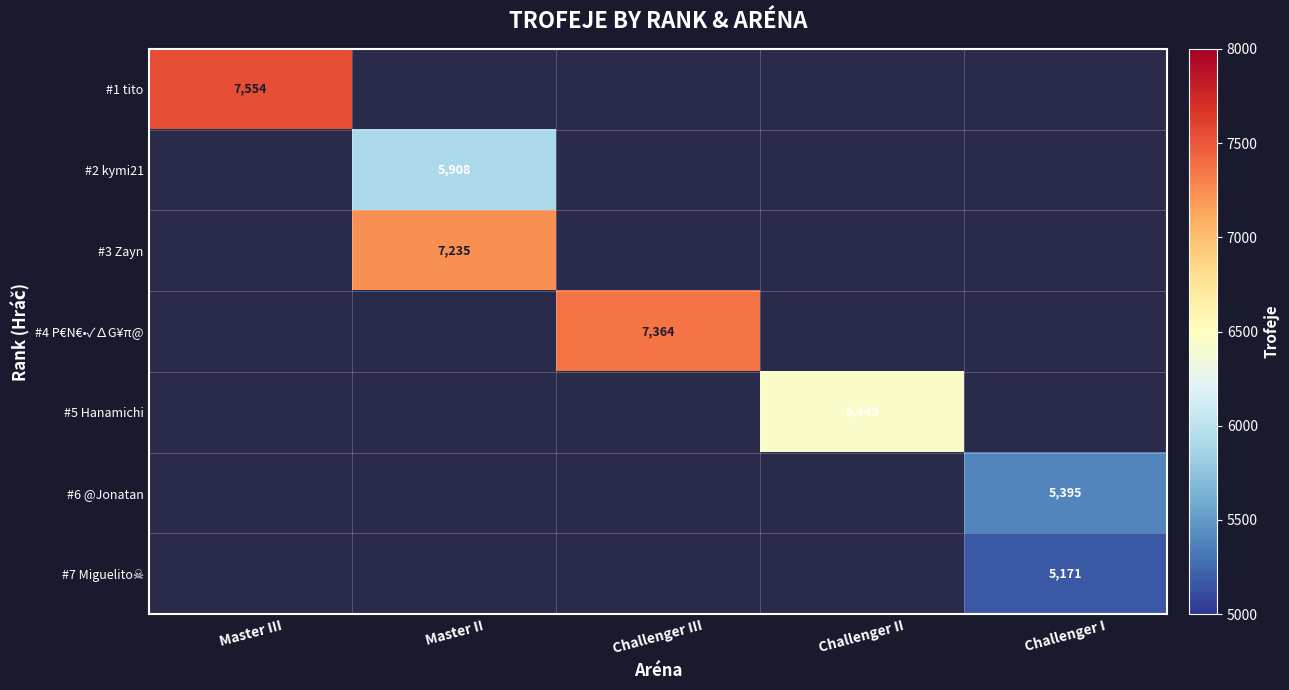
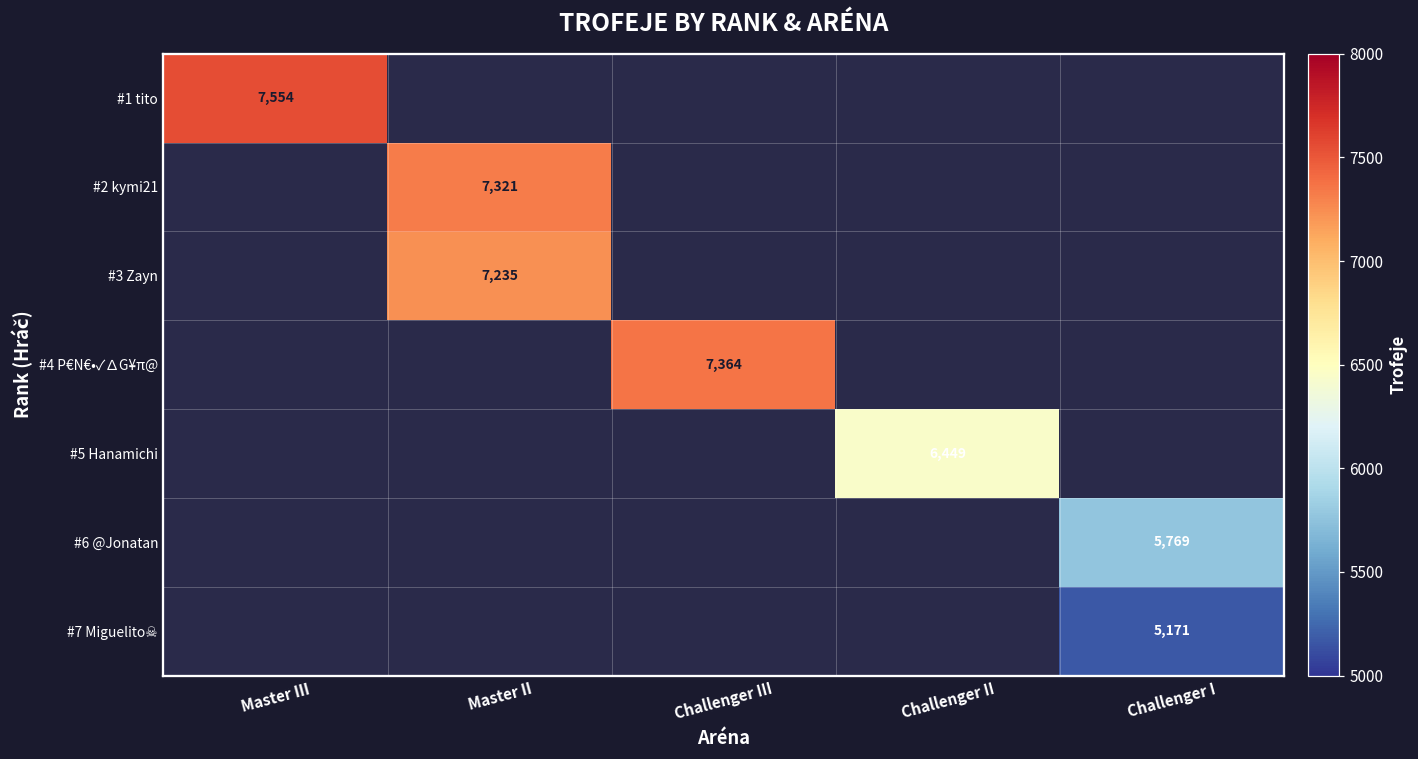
#2 kymi21, Master II: 5,908 -> 7,321
#6 @Jonatan, Challenger I: 5,395 -> 5,769
